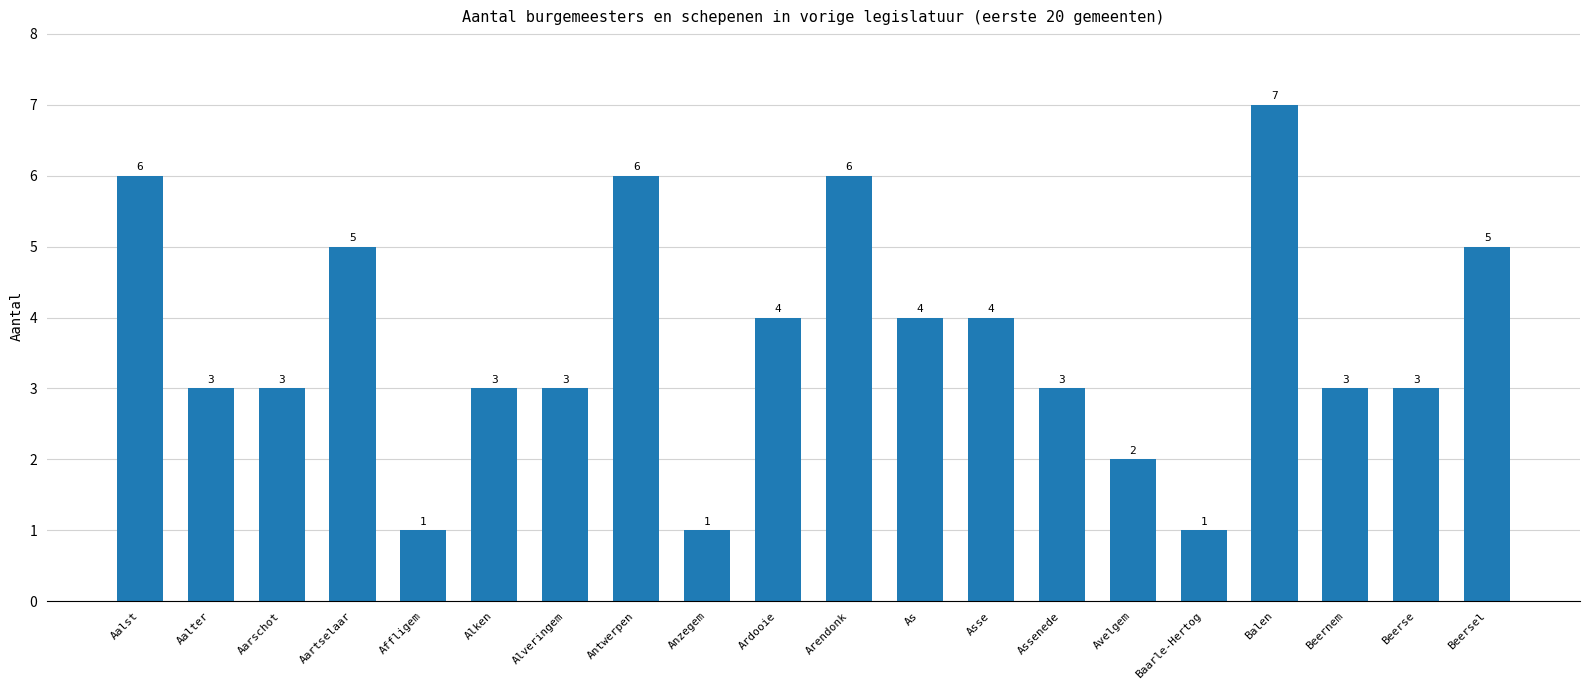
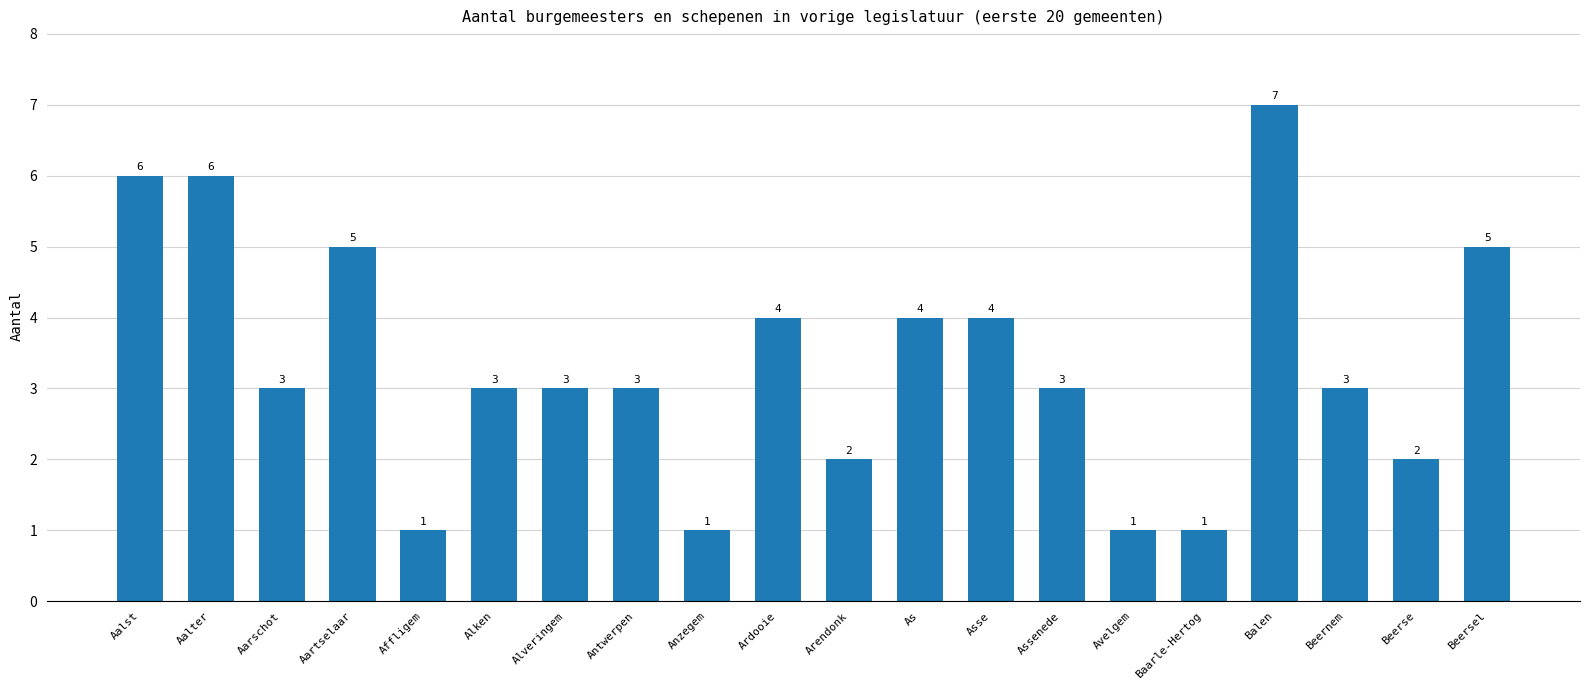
Aalter: 3 -> 6
Antwerpen: 6 -> 3
Arendonk: 6 -> 2
Avelgem: 2 -> 1
Beerse: 3 -> 2
